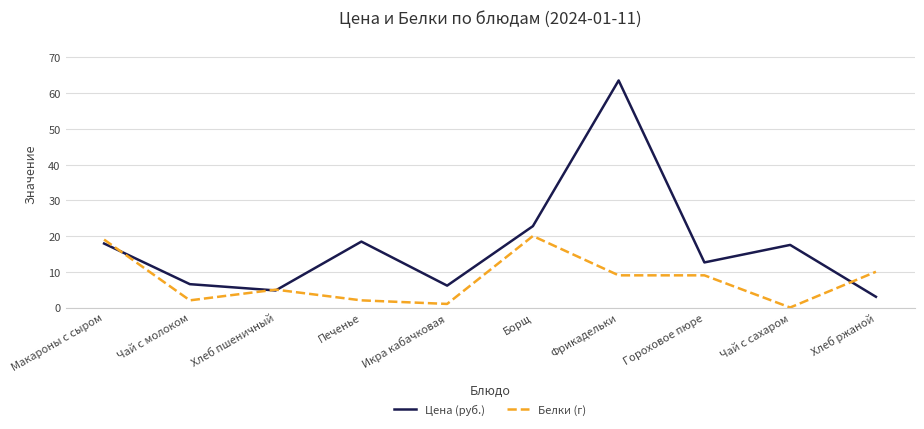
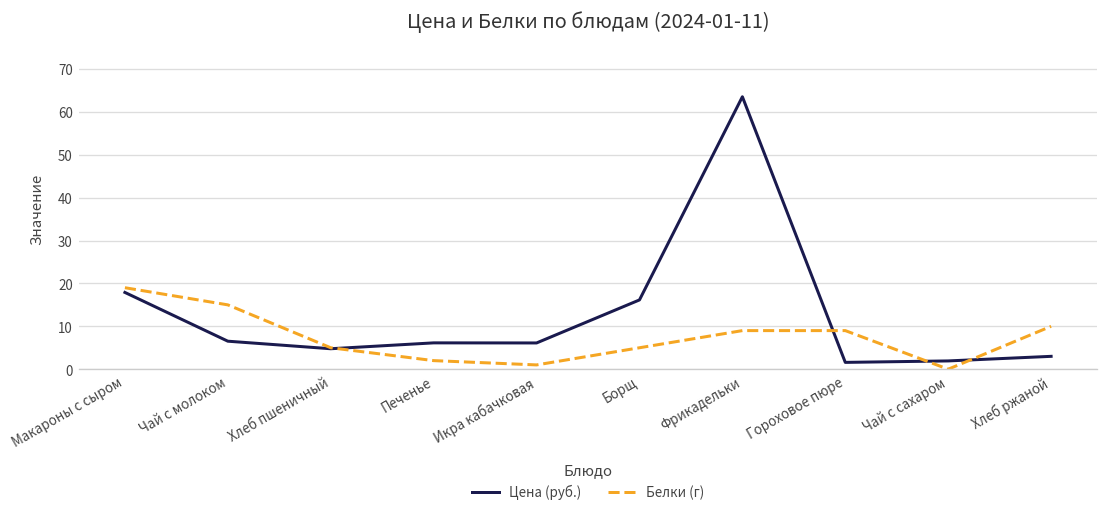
Белки (г), Чай с молоком: 2 -> 15
Цена (руб.), Печенье: 18 -> 6
Цена (руб.), Борщ: 23 -> 16
Белки (г), Борщ: 20 -> 5
Цена (руб.), Гороховое пюре: 13 -> 2
Цена (руб.), Чай с сахаром: 18 -> 2
